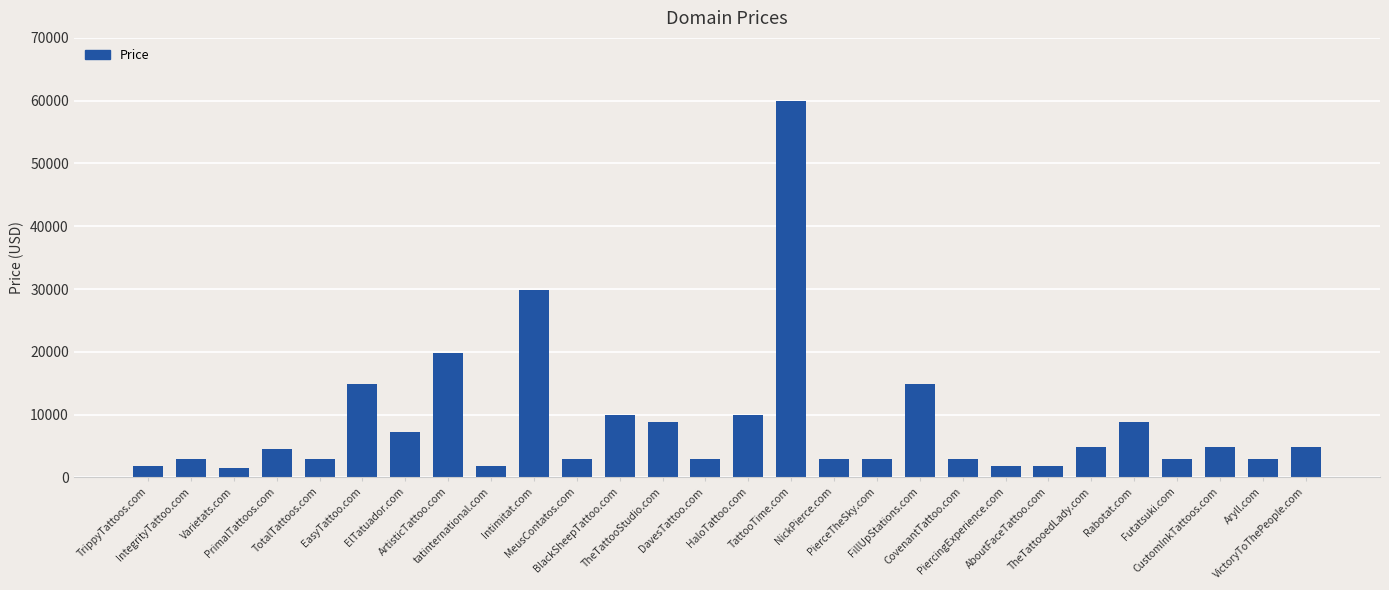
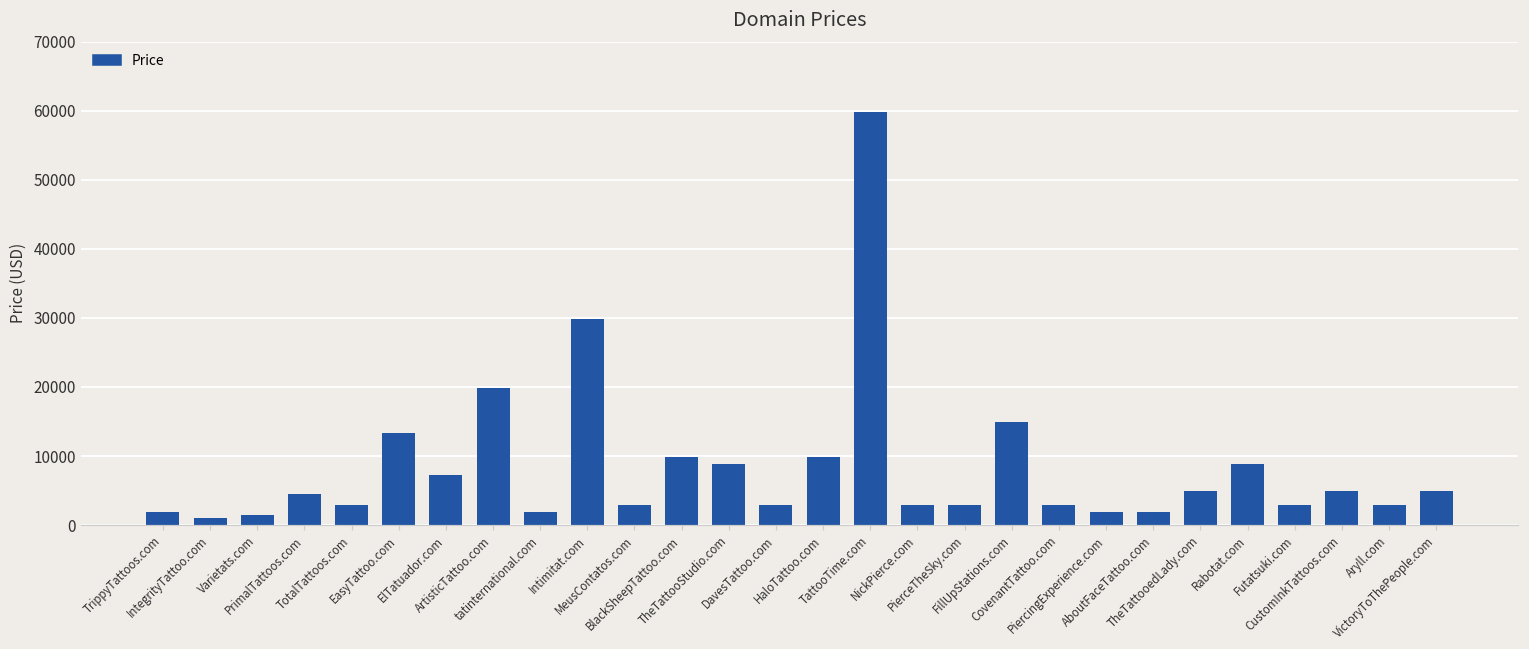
IntegrityTattoo.com: 3000 -> 1000
EasyTattoo.com: 15000 -> 13000
